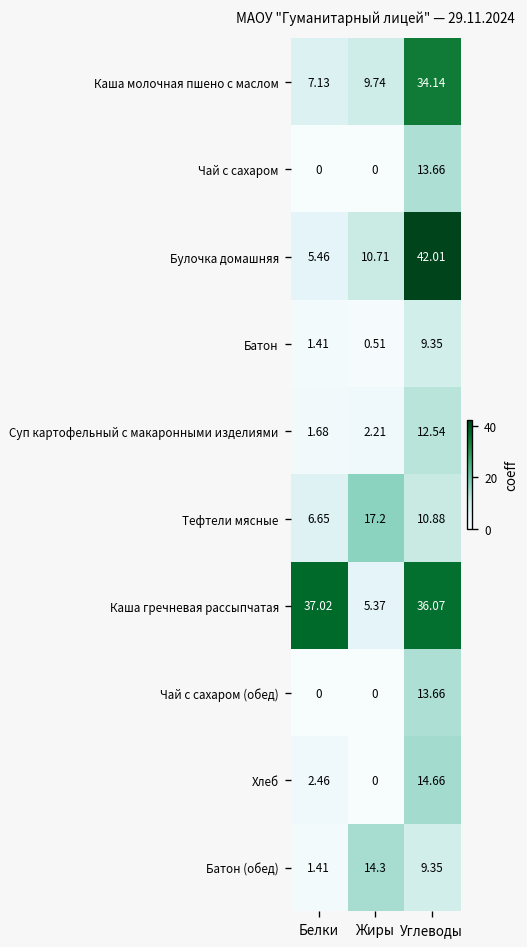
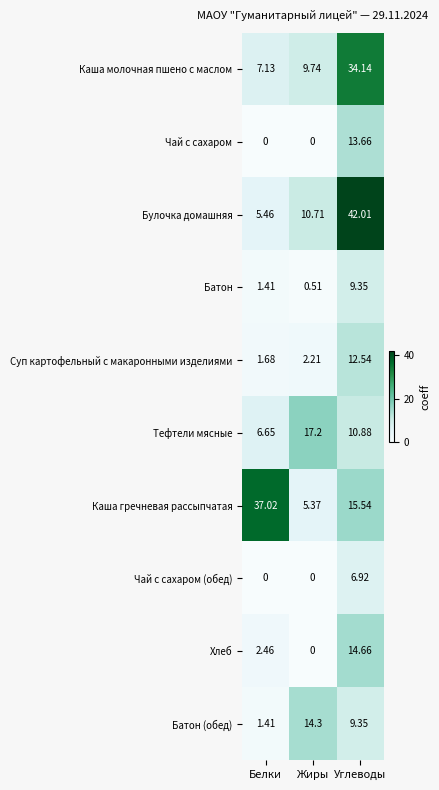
Каша гречневая рассыпчатая, Углеводы: 36.07 -> 15.54
Чай с сахаром (обед), Углеводы: 13.66 -> 6.92
